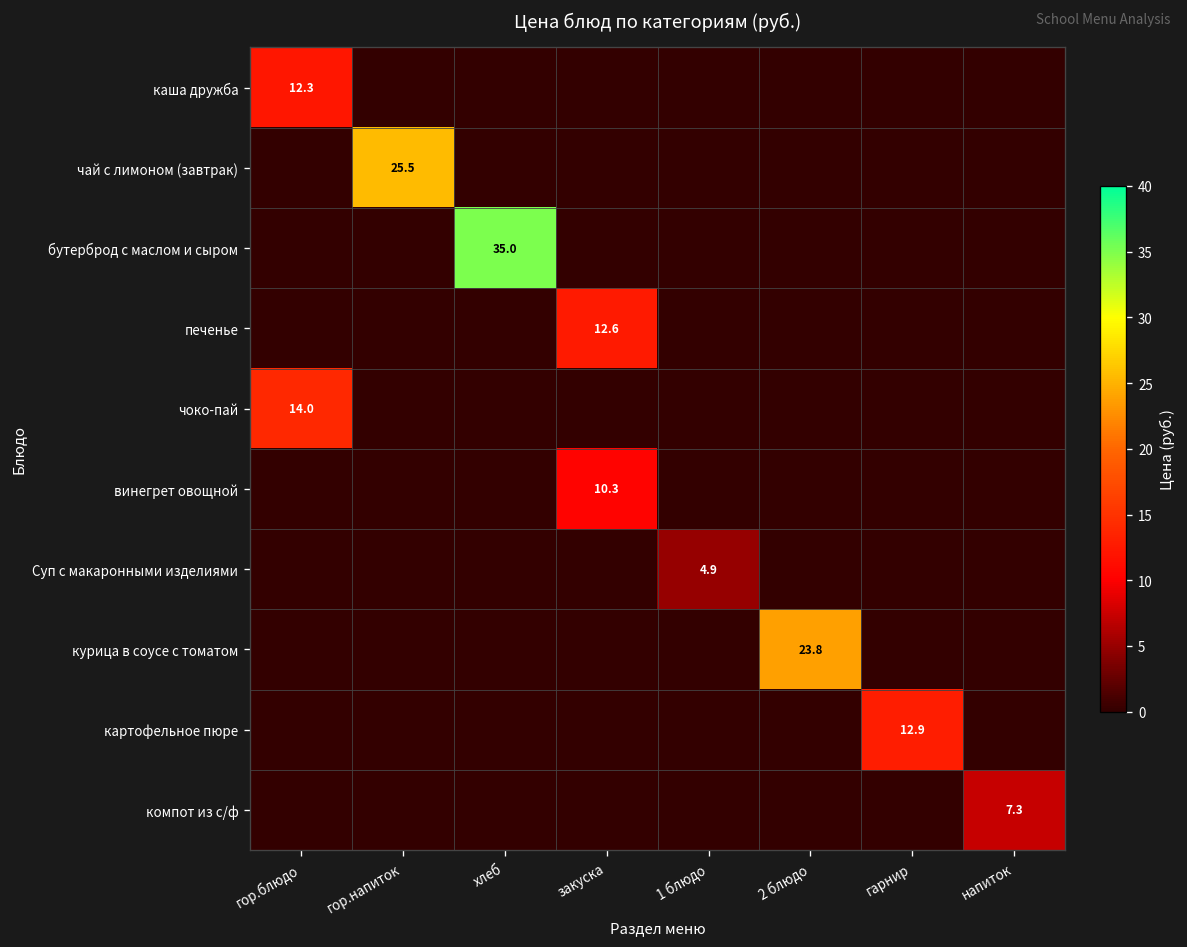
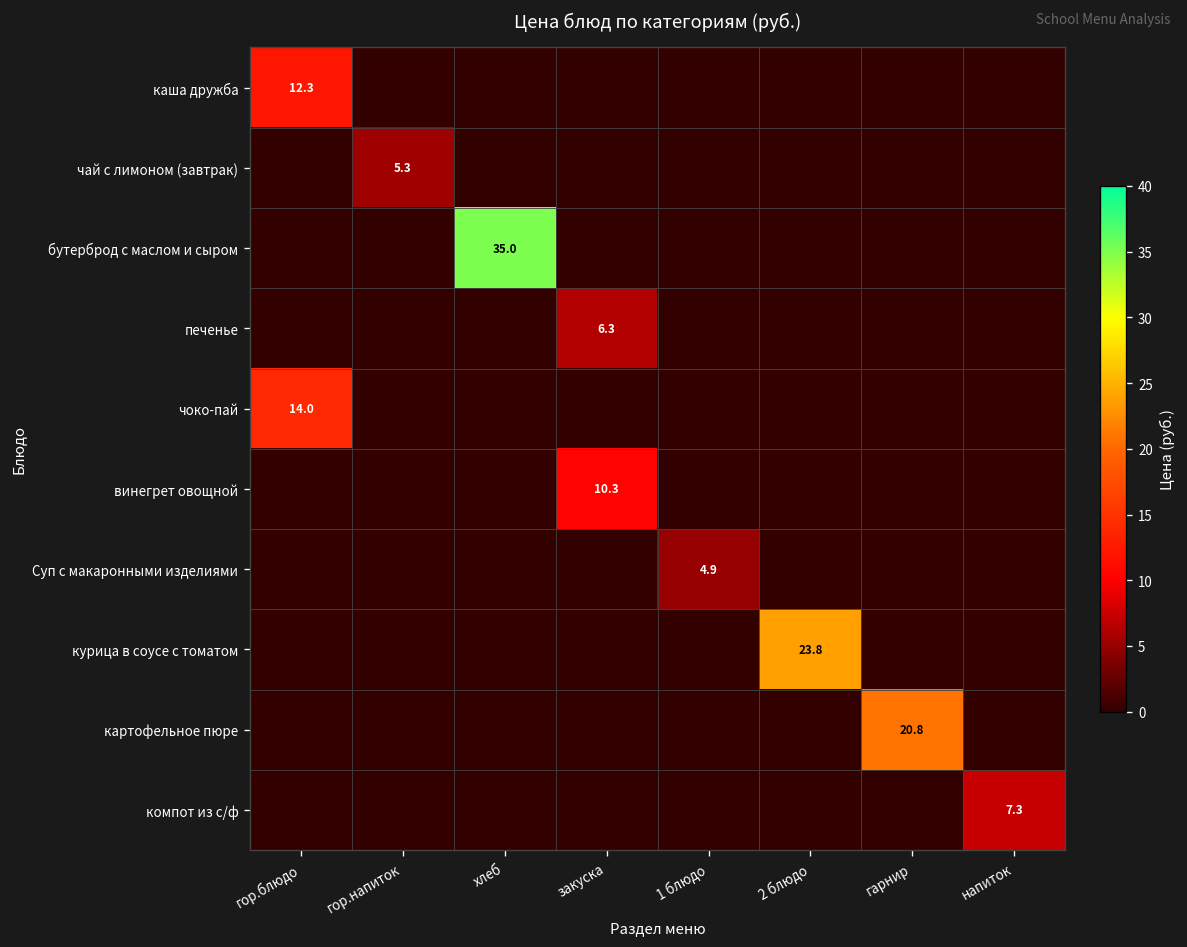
чай с лимоном (завтрак), гор.напиток: 25.5 -> 5.3
печенье, закуска: 12.6 -> 6.3
картофельное пюре, гарнир: 12.9 -> 20.8
